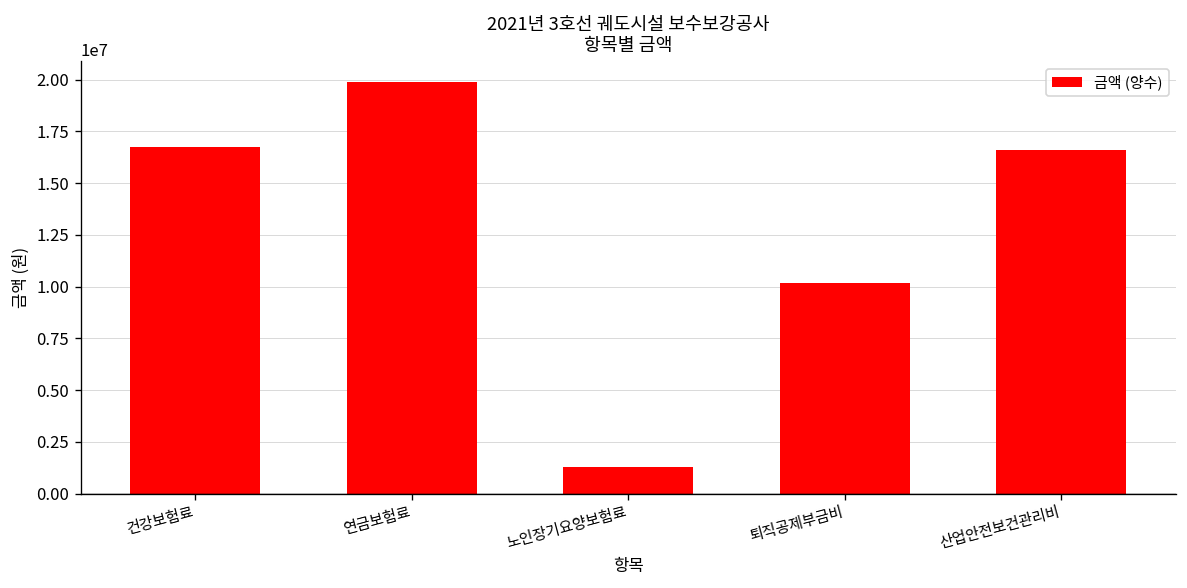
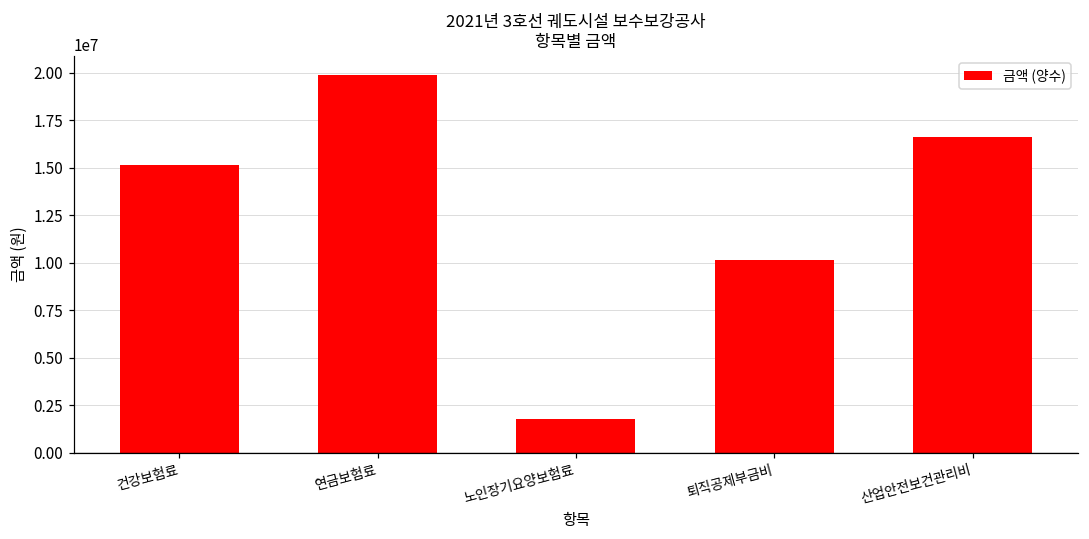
건강보험료: 16800000 -> 15200000
노인장기요양보험료: 1300000 -> 1700000
